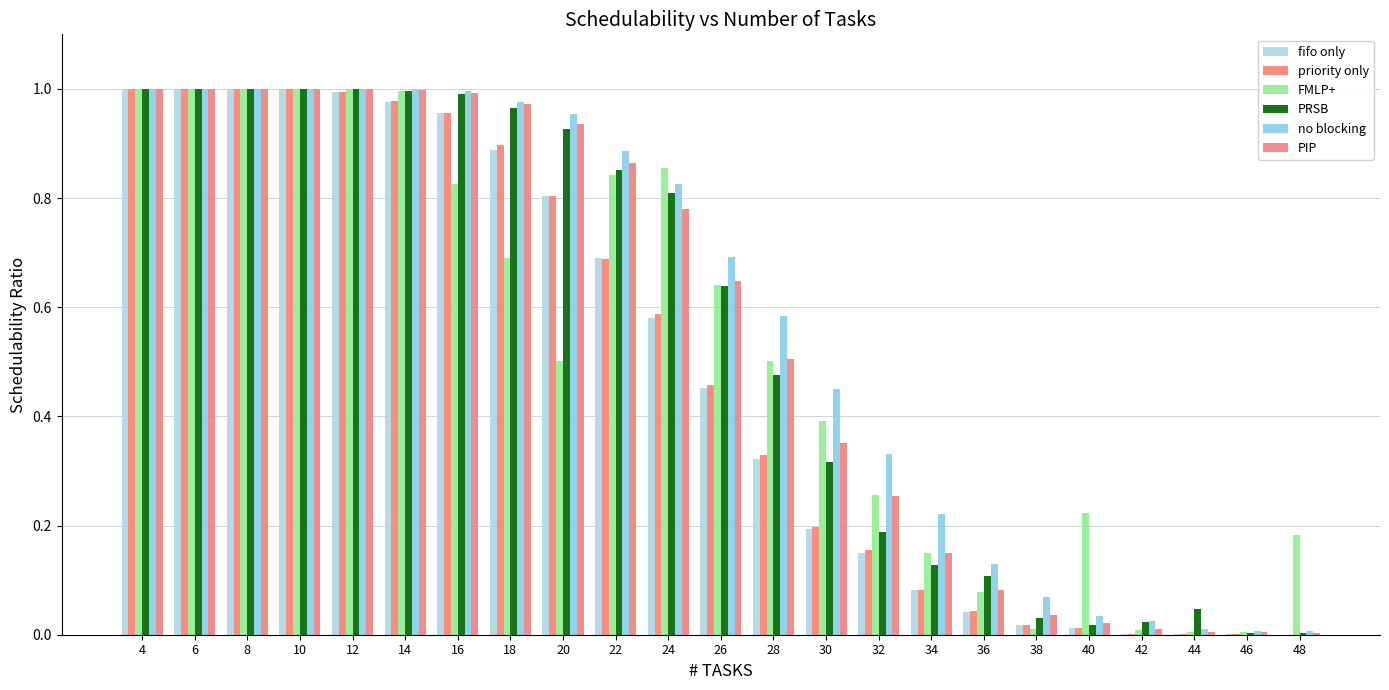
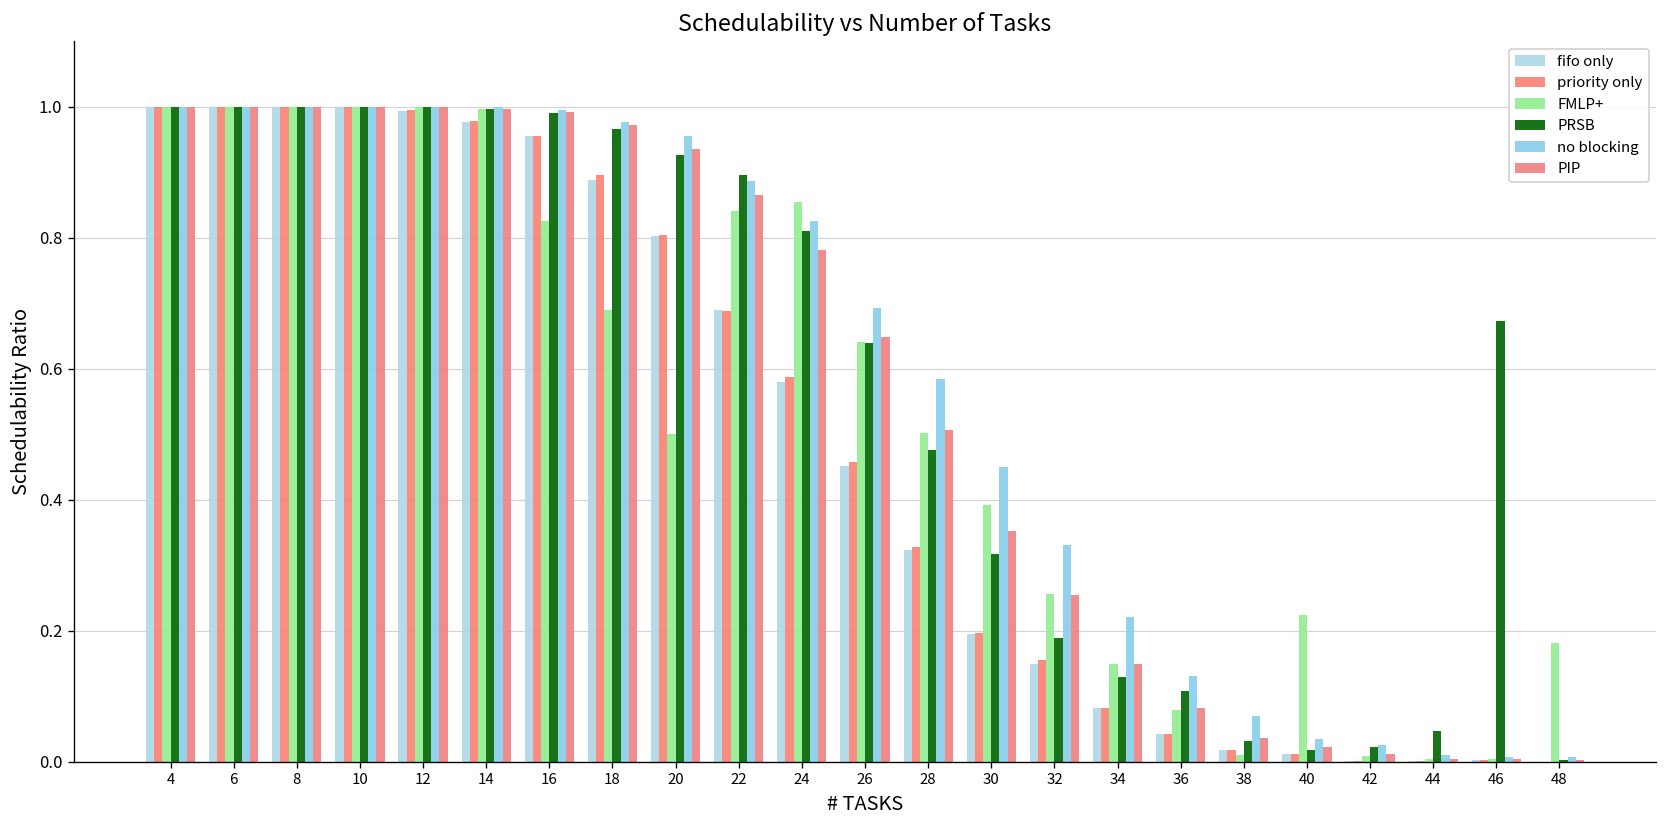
PRSB, 22: 0.85 -> 0.90
PRSB, 46: 0.00 -> 0.67
